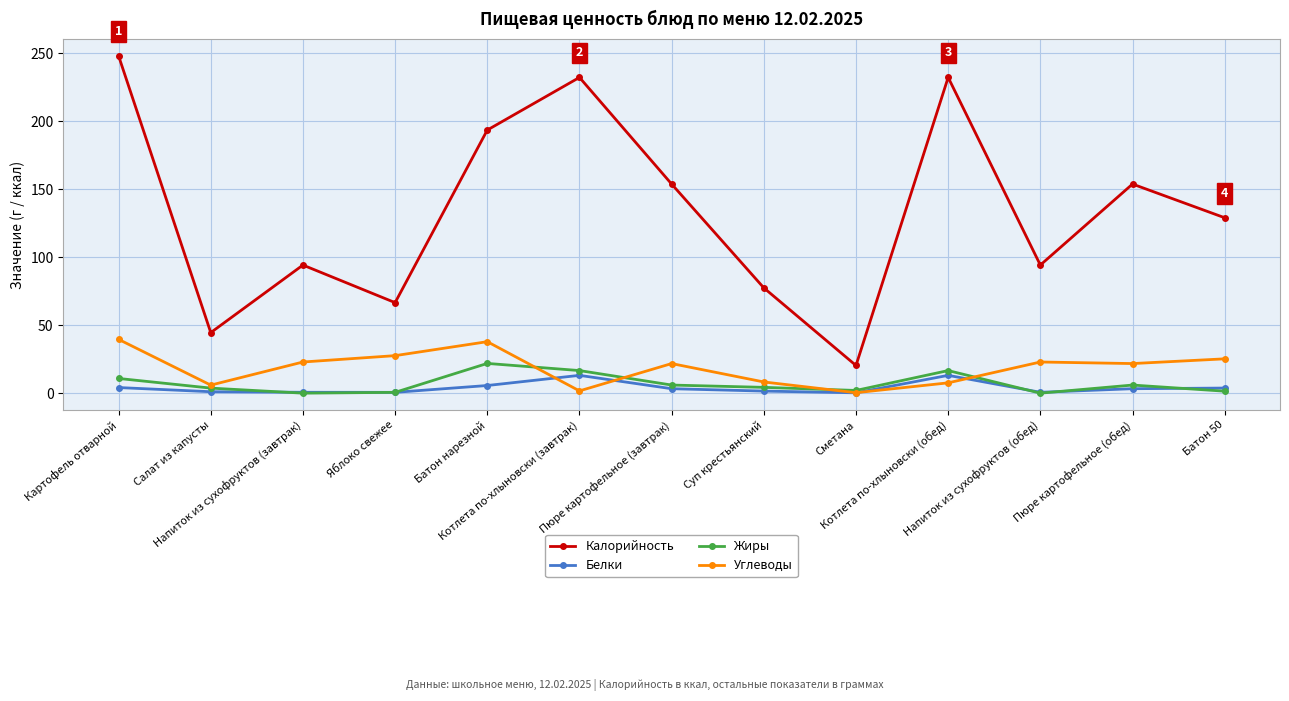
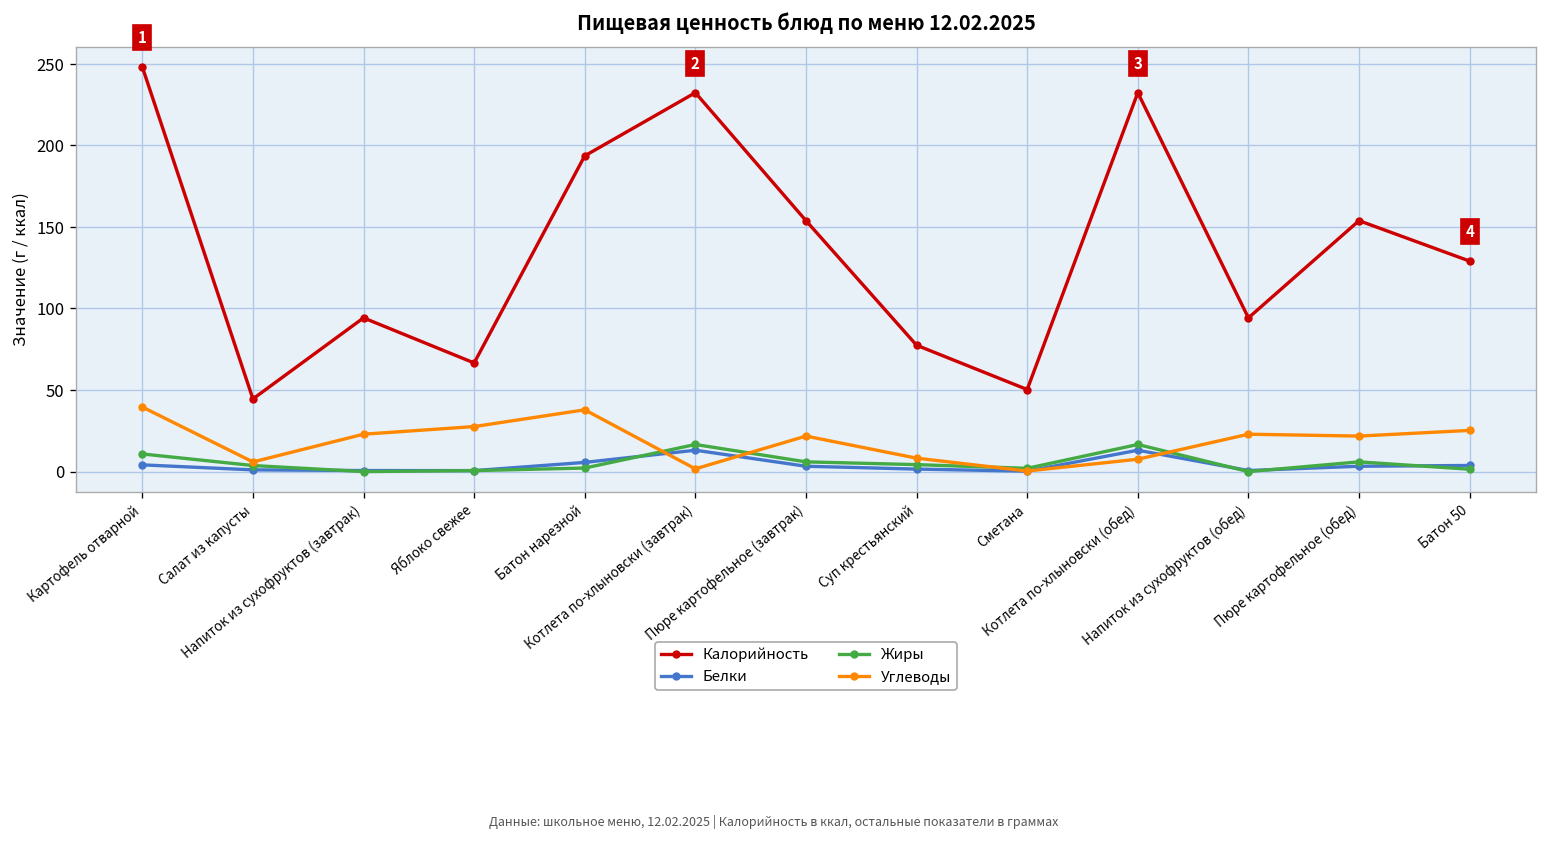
Жиры, Батон нарезной: 22 -> 2
Калорийность, Сметана: 20 -> 50
